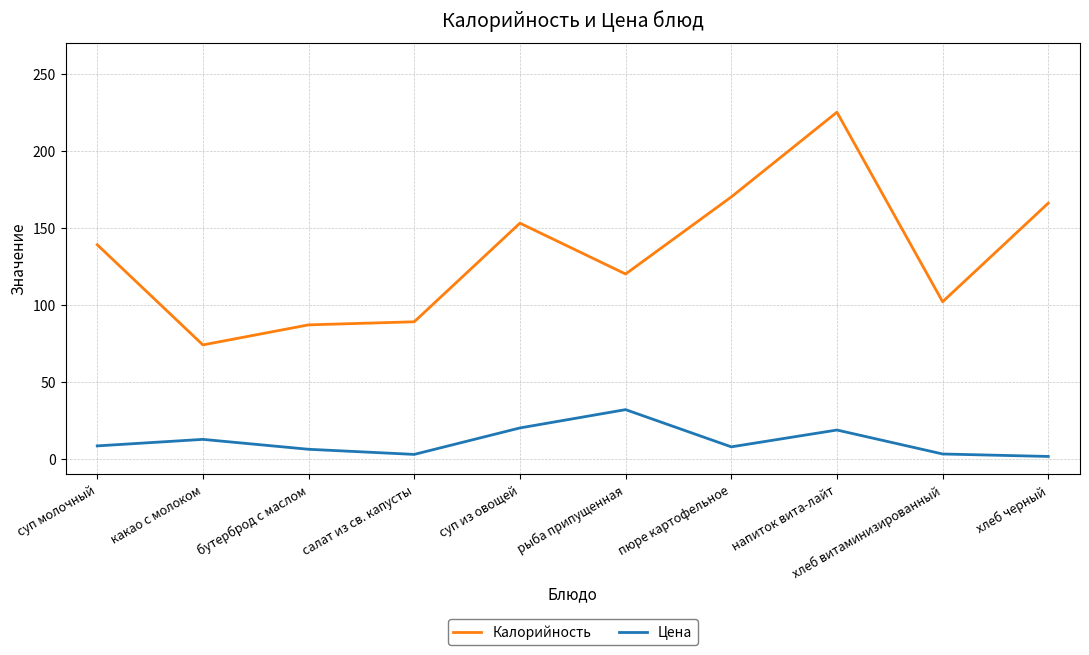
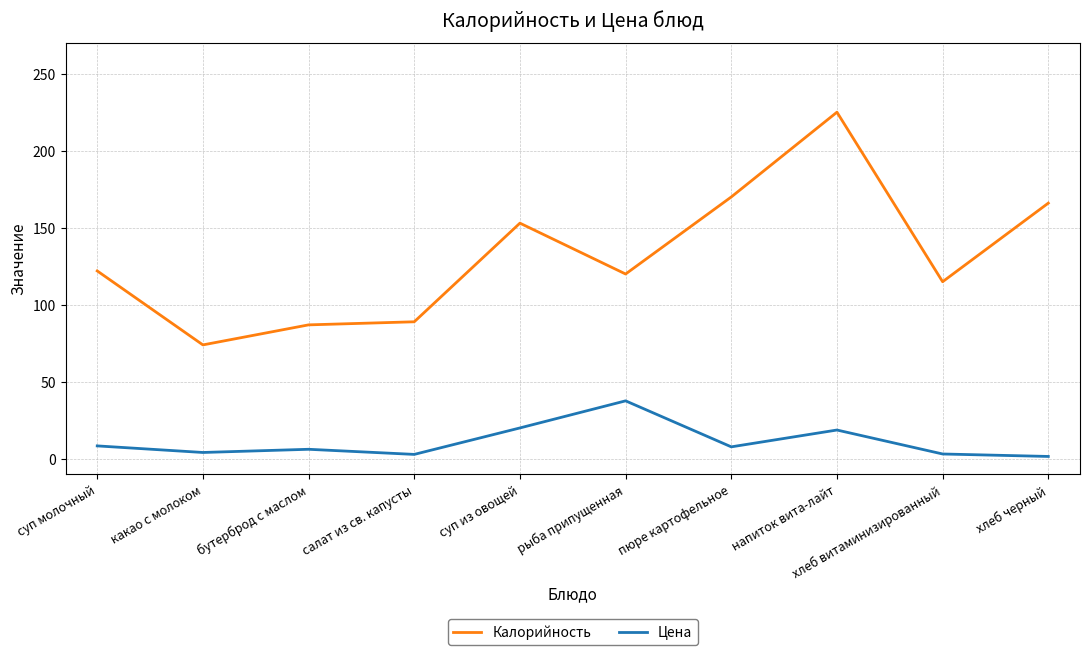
Калорийность, суп молочный: 139 -> 122
Цена, какао с молоком: 13 -> 4
Цена, рыба припущенная: 32 -> 38
Калорийность, хлеб витаминизированный: 102 -> 115
